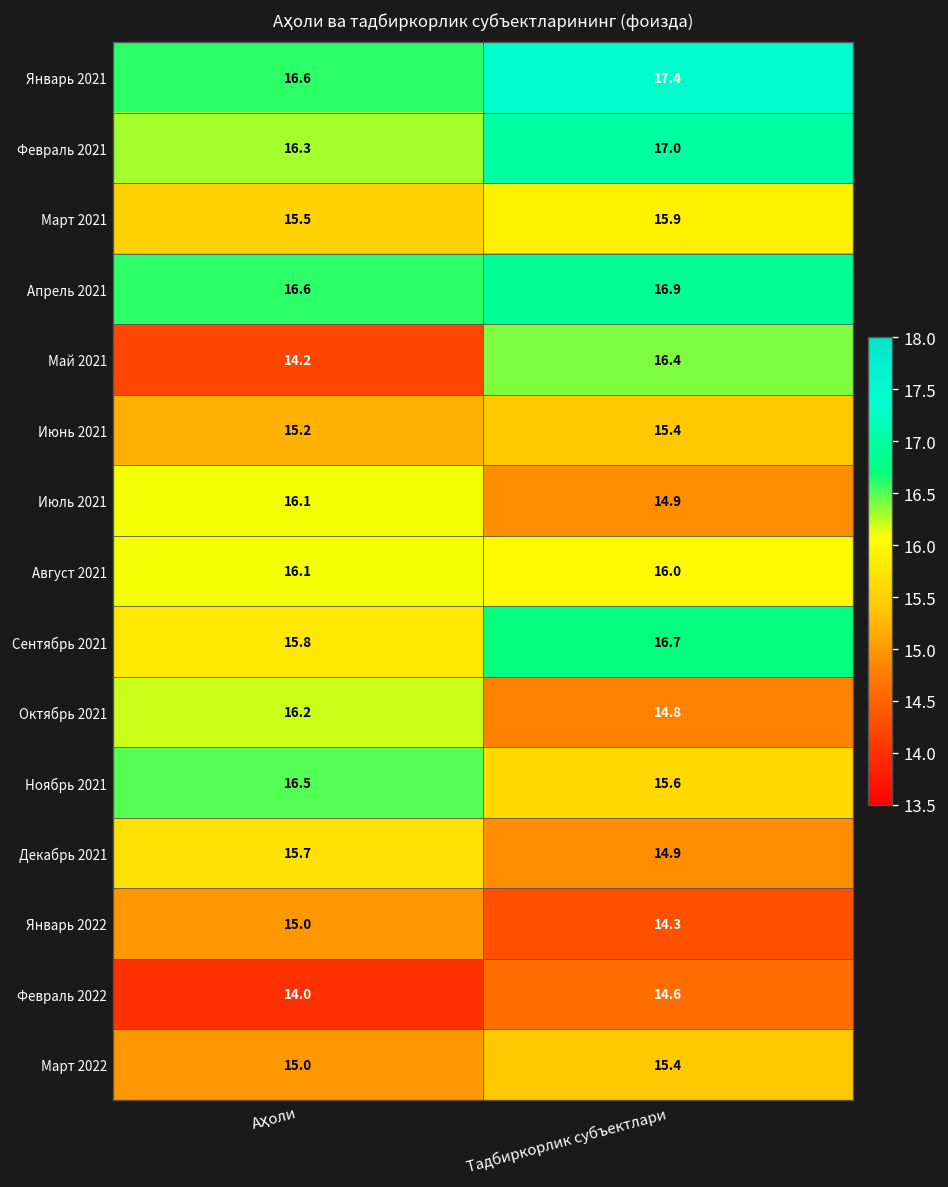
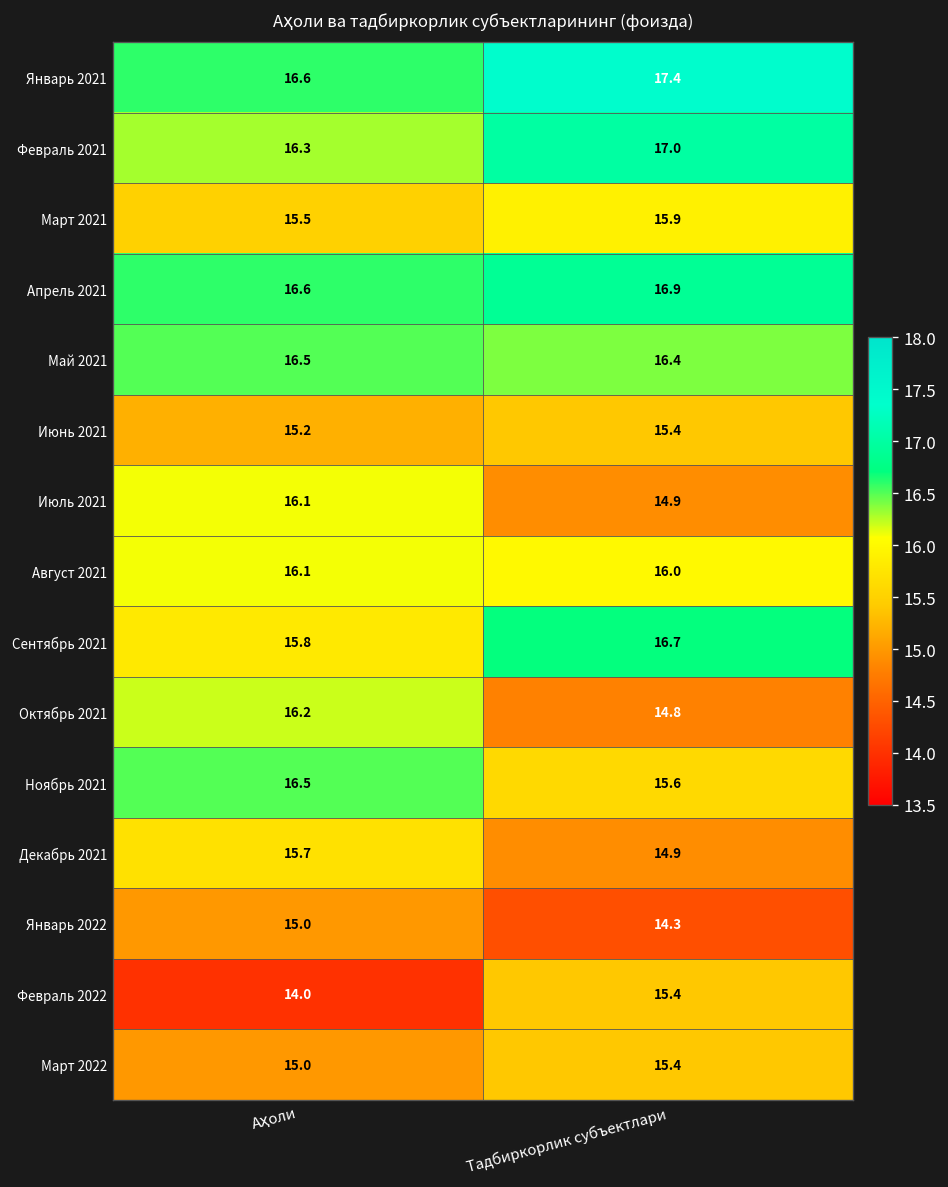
Май 2021, Аҳоли: 14.2 -> 16.5
Февраль 2022, Тадбиркорлик субъектлари: 14.6 -> 15.4
